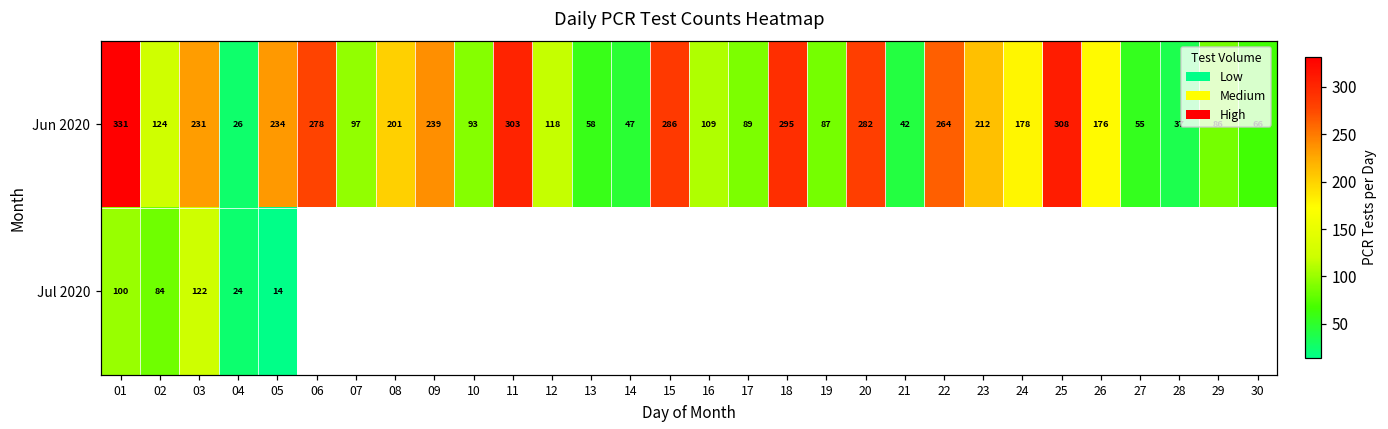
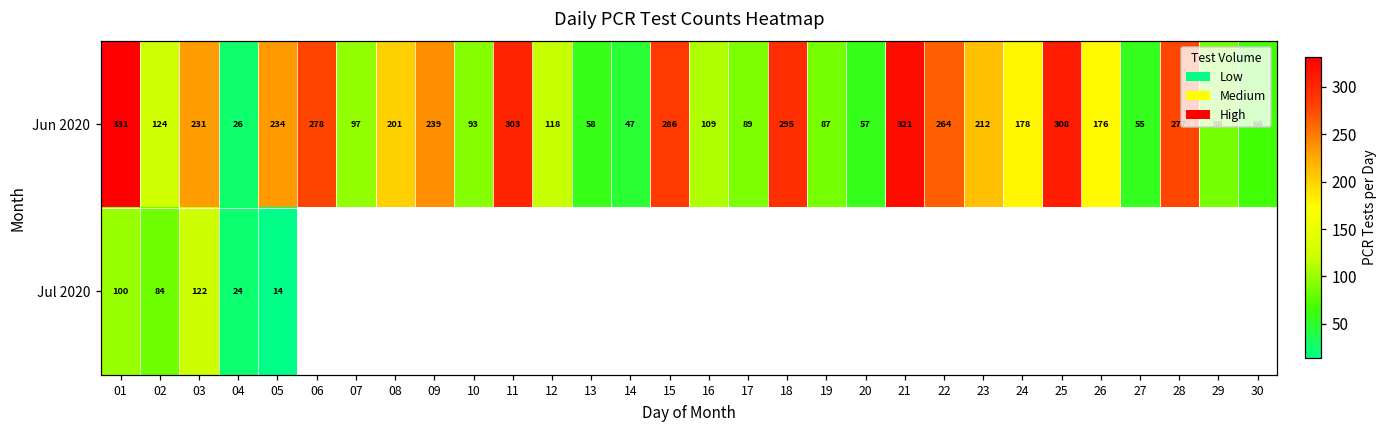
Jun 2020, 20: 282 -> 57
Jun 2020, 21: 42 -> 321
Jun 2020, 28: 37 -> 277
